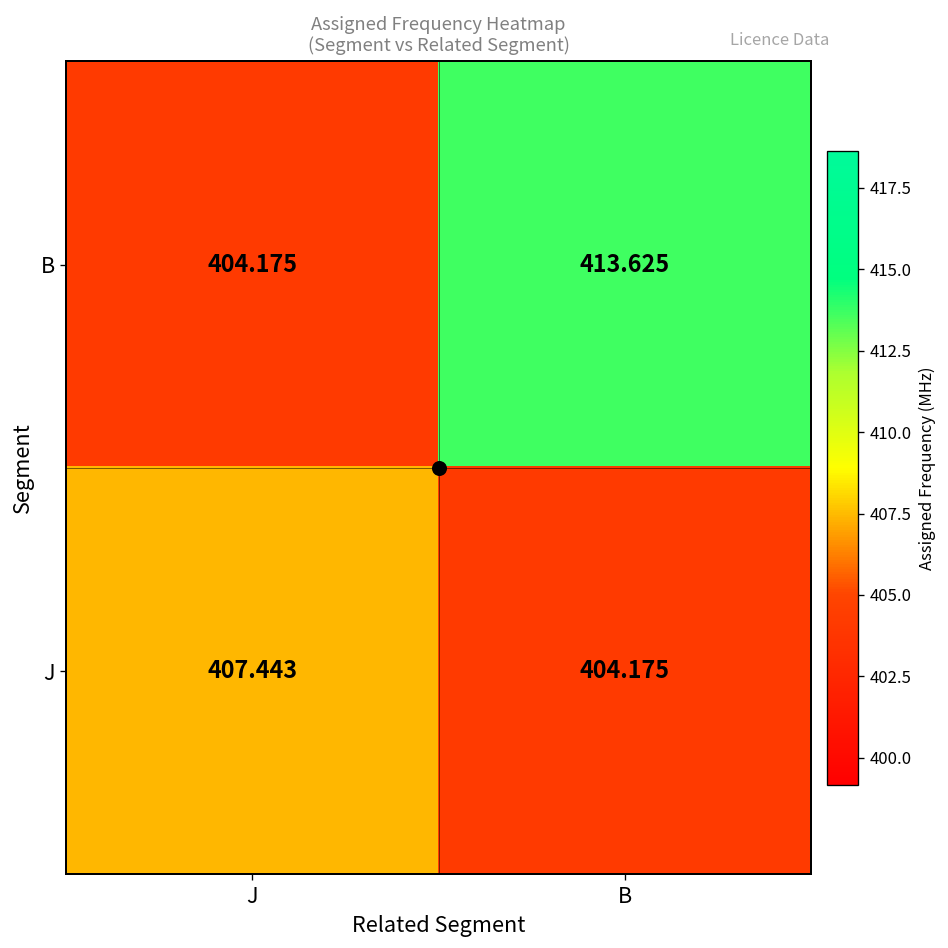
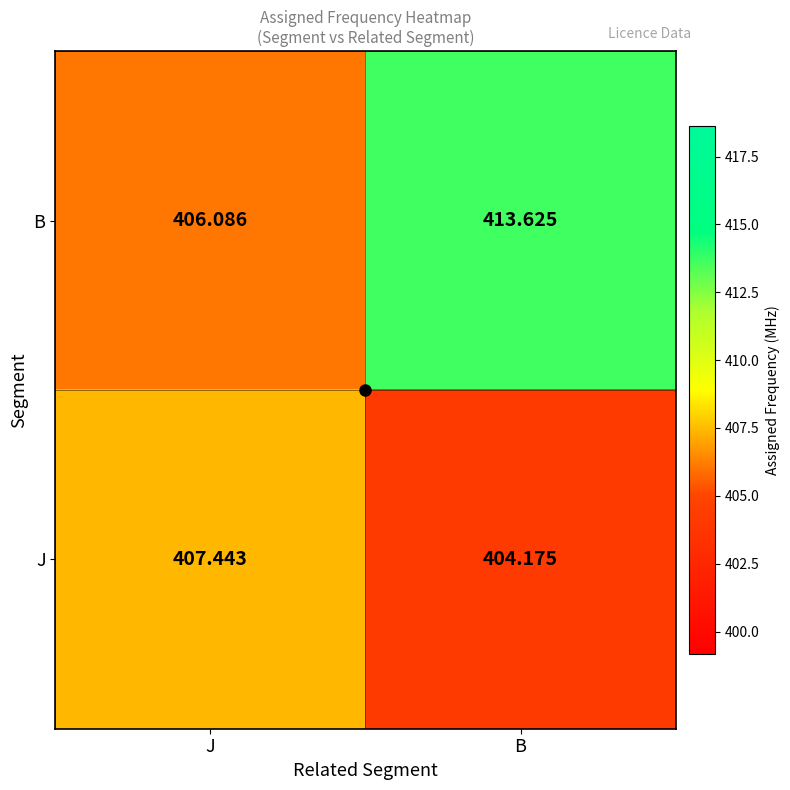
B, J: 404.175 -> 406.086
